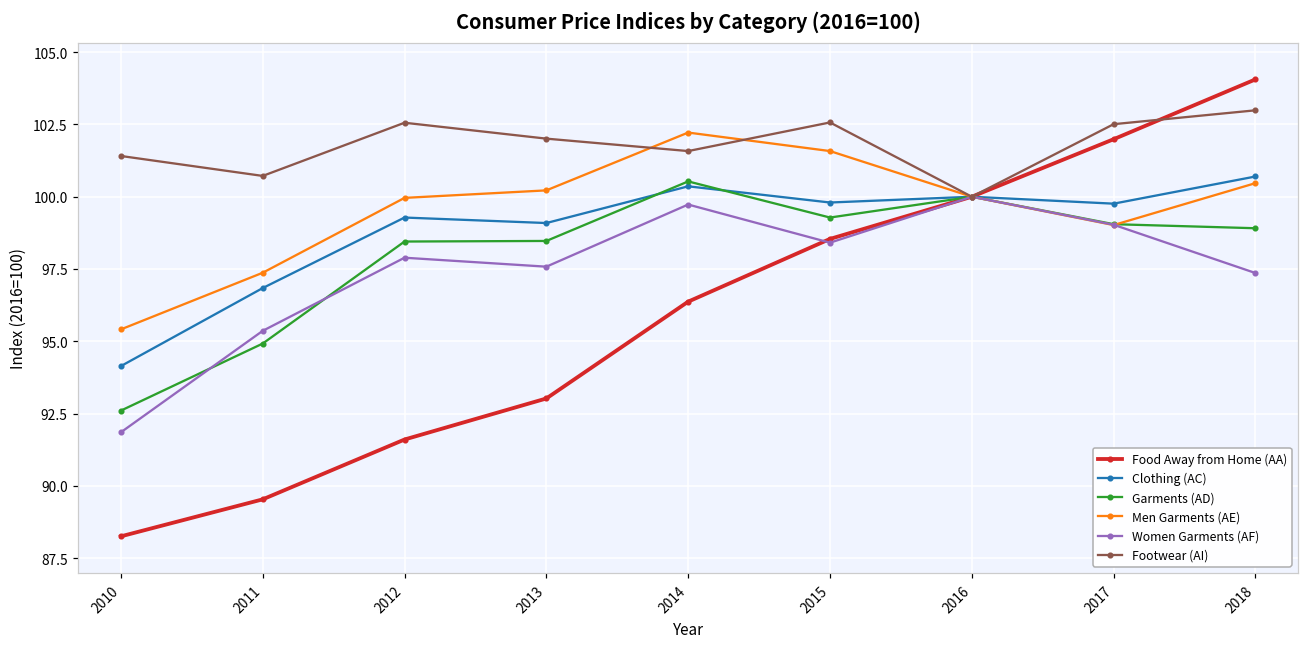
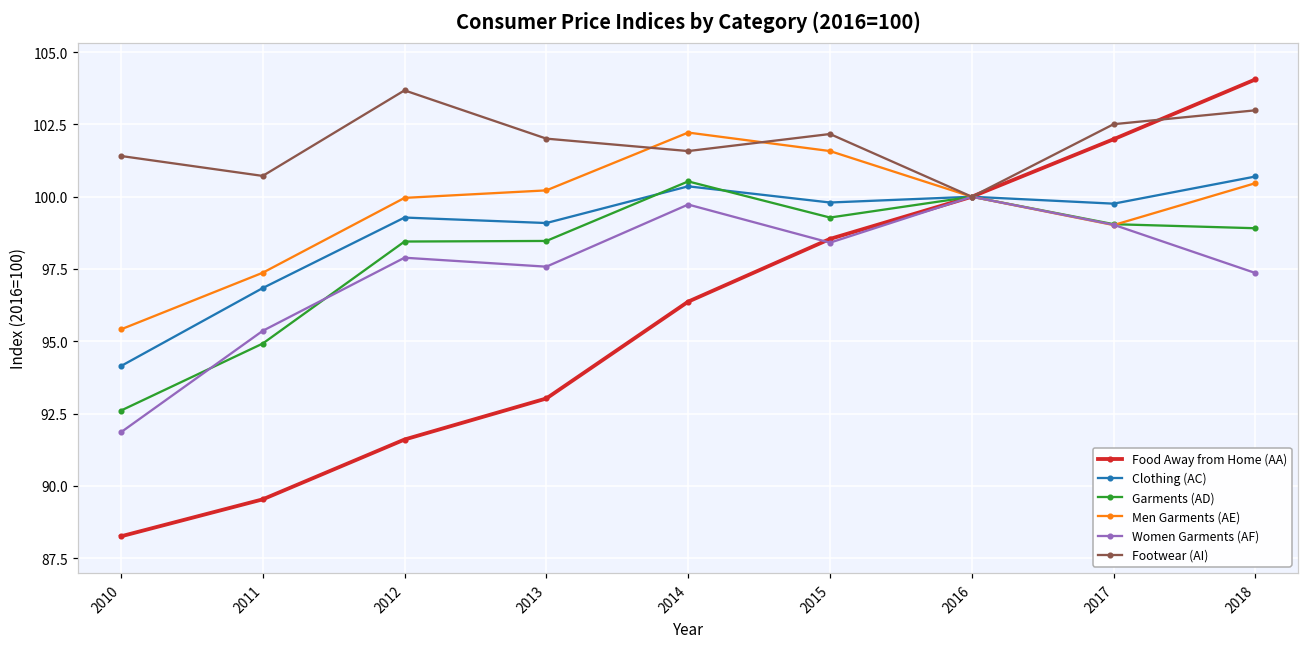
Footwear (AI), 2012: 102.6 -> 103.7
Footwear (AI), 2015: 102.6 -> 102.2
